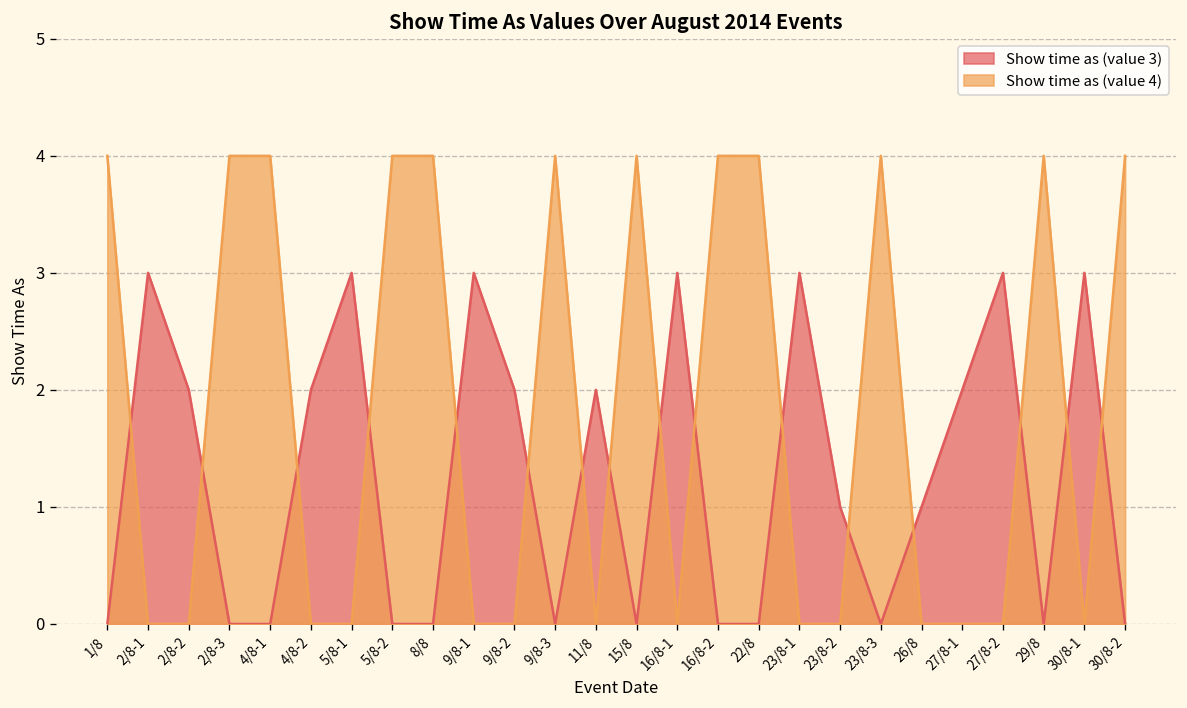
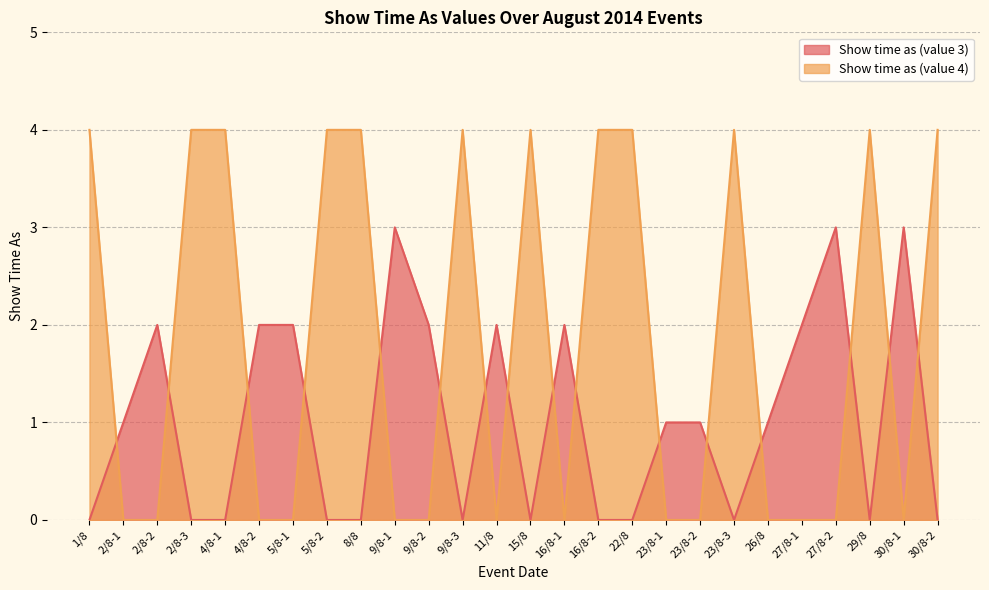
Show time as (value 3), 2/8-1: 3 -> 1
Show time as (value 3), 5/8-1: 3 -> 2
Show time as (value 3), 16/8-1: 3 -> 2
Show time as (value 3), 23/8-1: 3 -> 1
